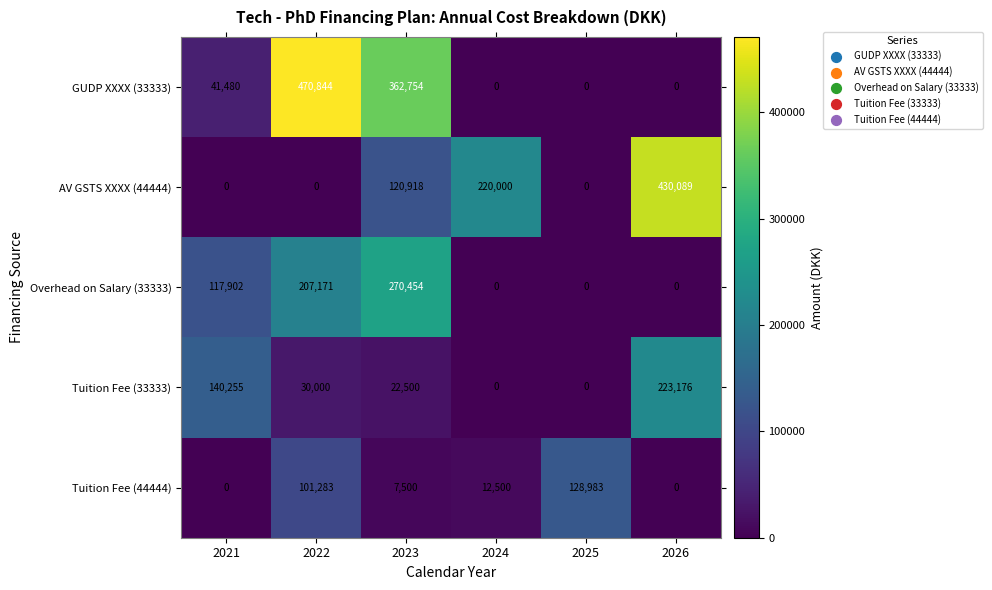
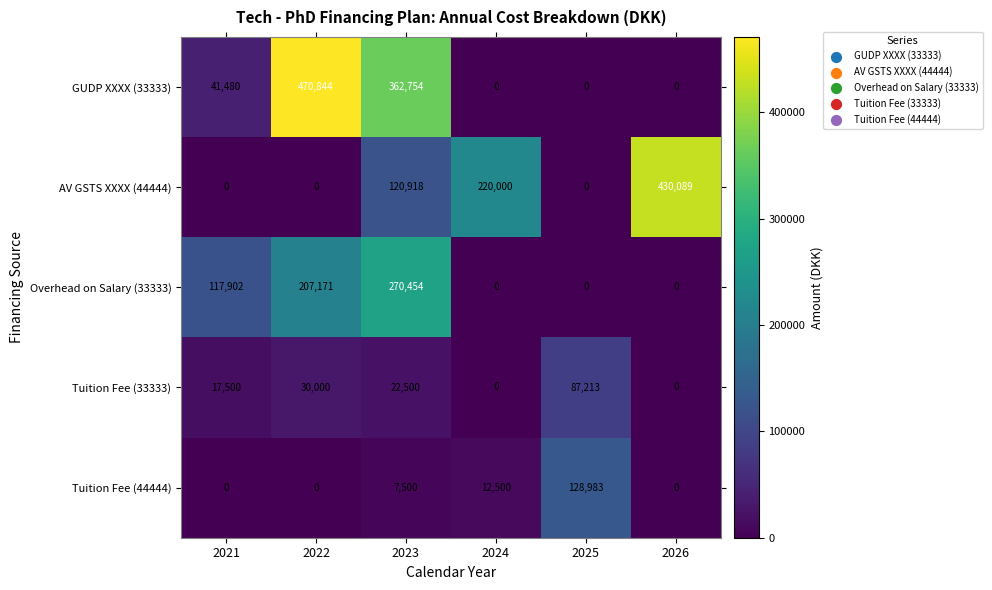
Tuition Fee (33333), 2021: 140,255 -> 17,500
Tuition Fee (33333), 2025: 0 -> 87,213
Tuition Fee (33333), 2026: 223,176 -> 0
Tuition Fee (44444), 2022: 101,283 -> 0
